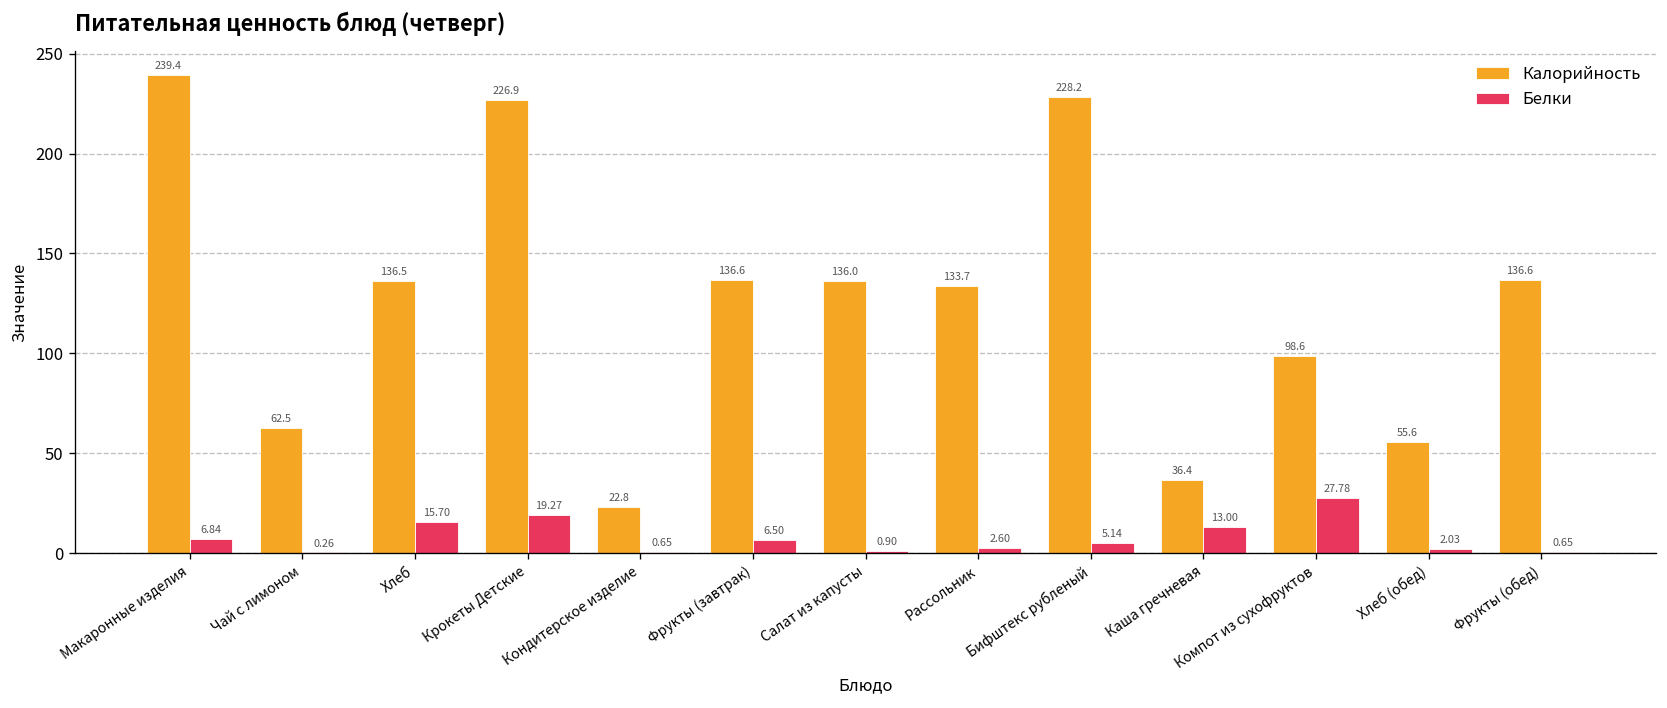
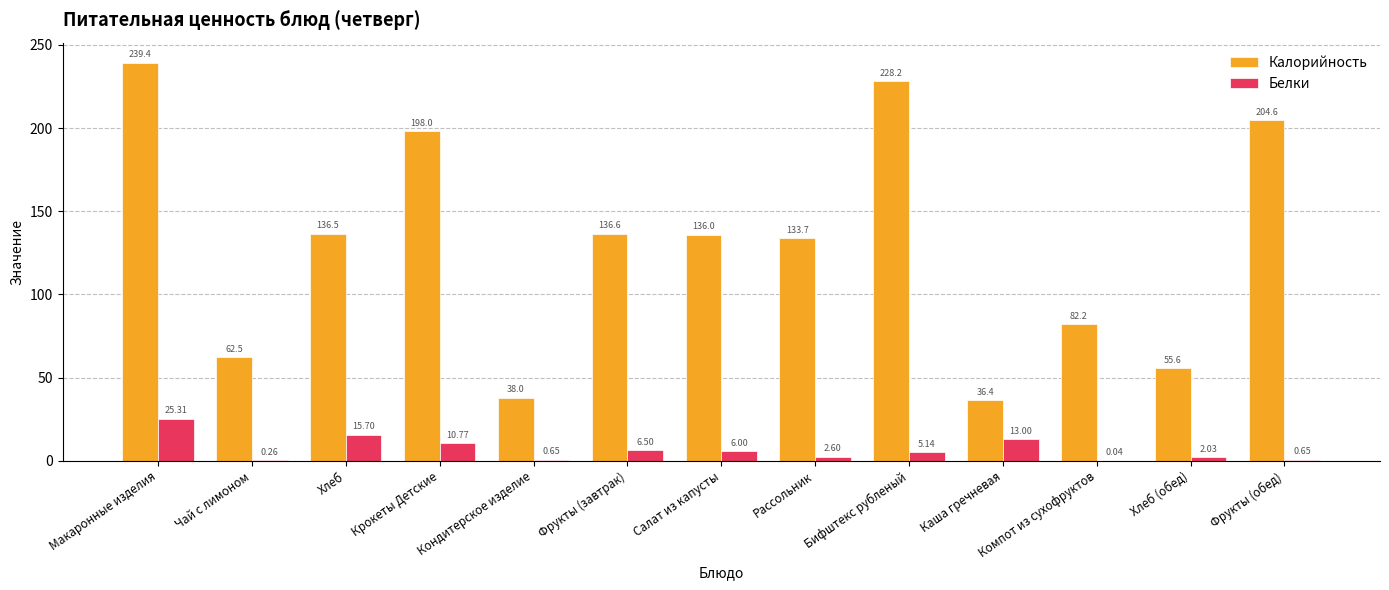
Белки, Макаронные изделия: 6.84 -> 25.31
Калорийность, Крокеты Детские: 226.9 -> 198.0
Белки, Крокеты Детские: 19.27 -> 10.77
Калорийность, Кондитерское изделие: 22.8 -> 38.0
Белки, Салат из капусты: 0.90 -> 6.00
Калорийность, Компот из сухофруктов: 98.6 -> 82.2
Белки, Компот из сухофруктов: 27.78 -> 0.04
Калорийность, Фрукты (обед): 136.6 -> 204.6
